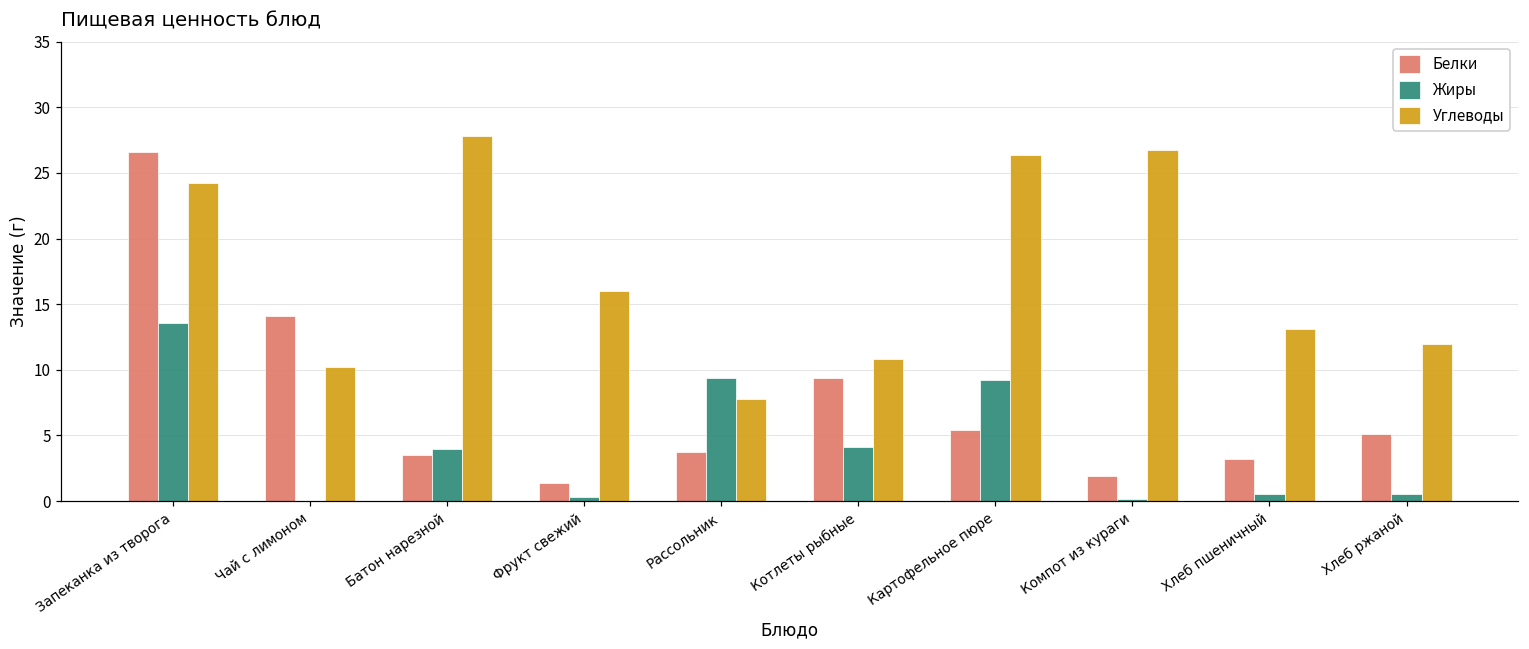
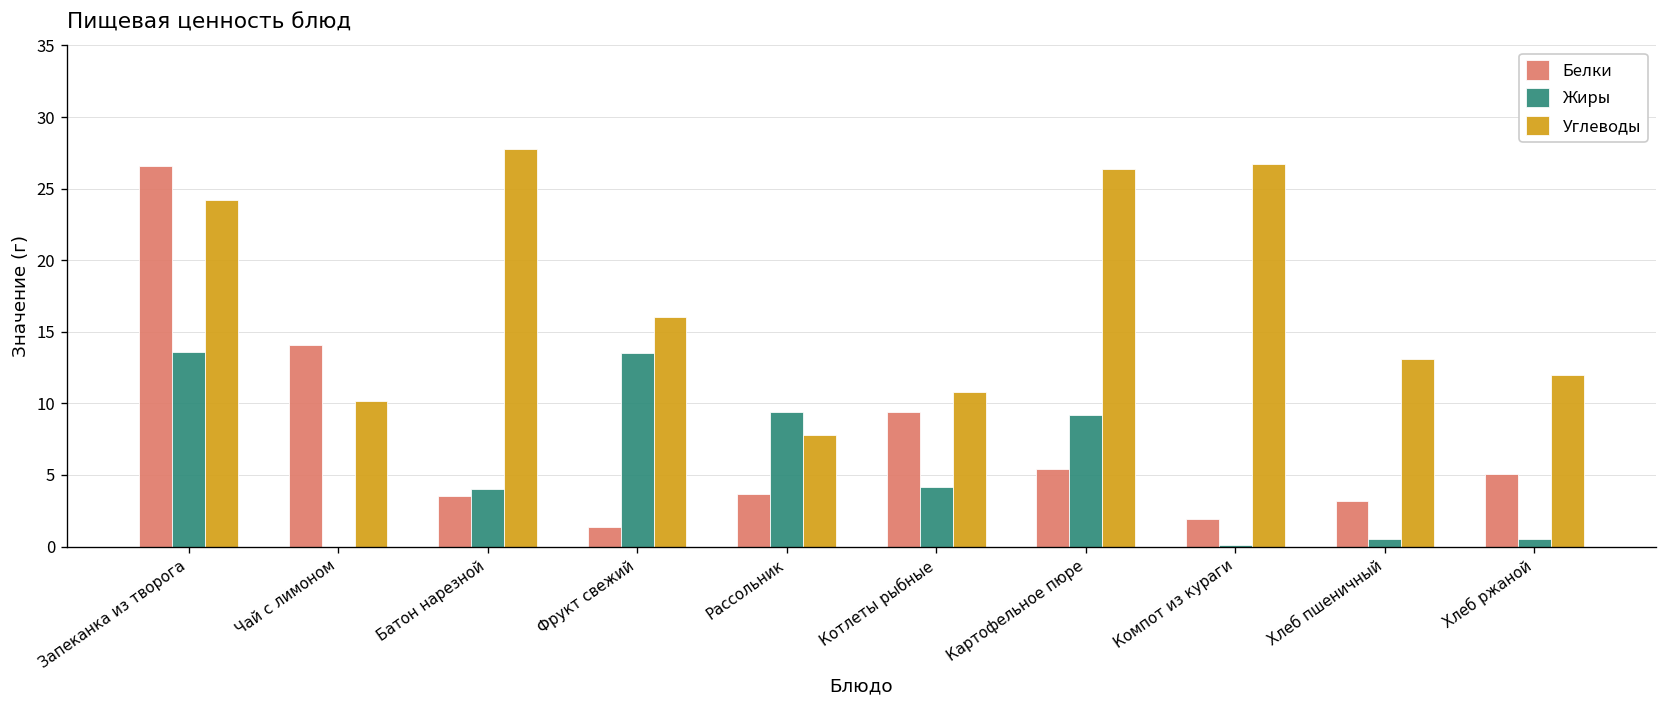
Жиры, Фрукт свежий: 0.3 -> 13.5
